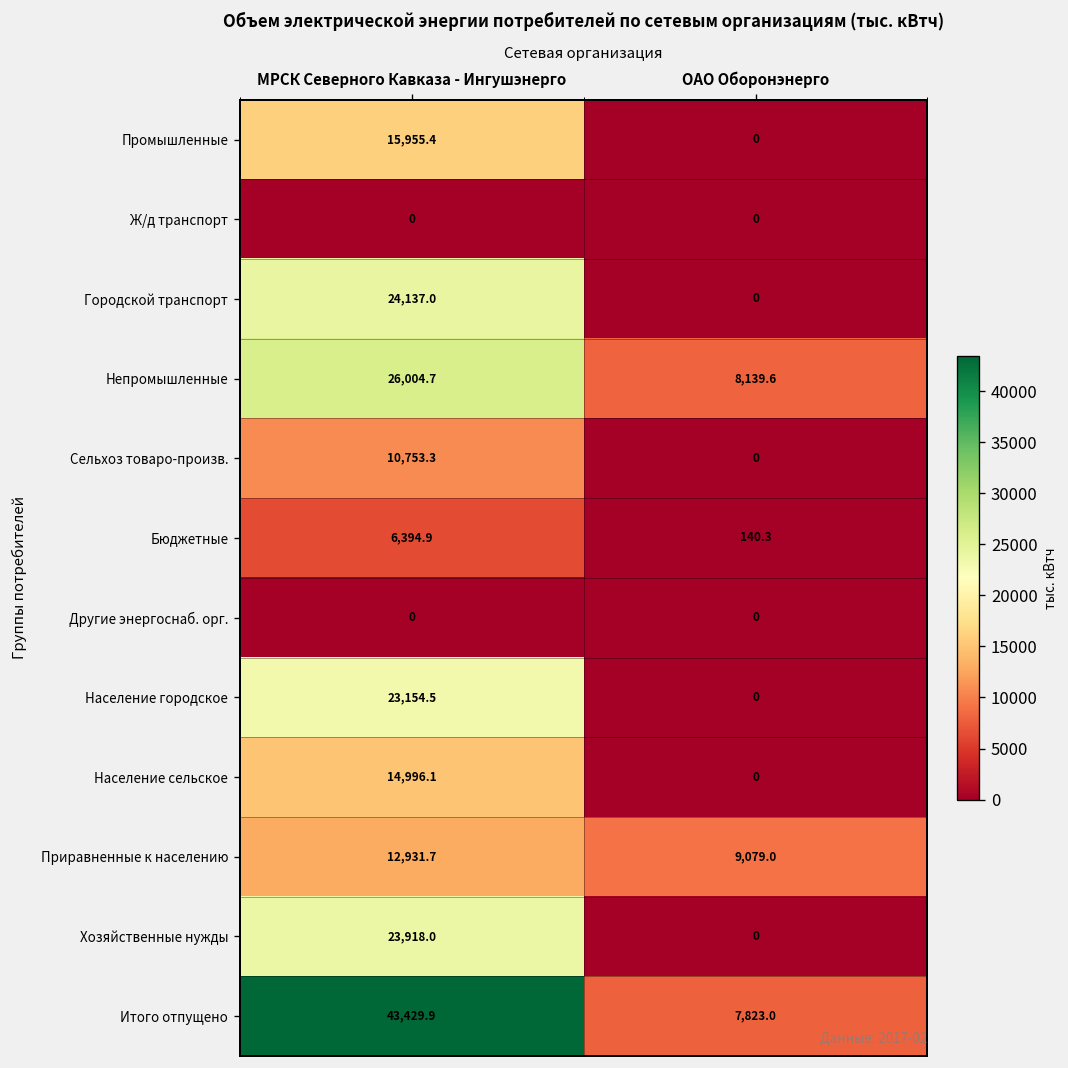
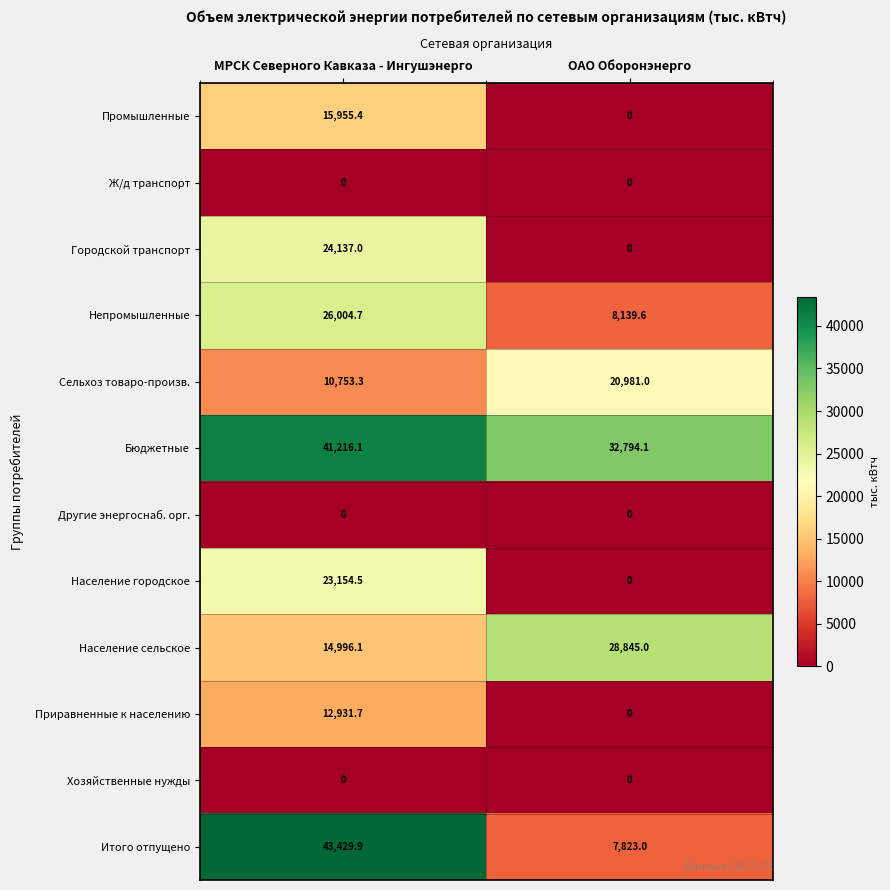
Сельхоз товаро-произв., ОАО Оборонэнерго: 0 -> 20,981.0
Бюджетные, МРСК Северного Кавказа - Ингушэнерго: 6,394.9 -> 41,216.1
Бюджетные, ОАО Оборонэнерго: 140.3 -> 32,794.1
Население сельское, ОАО Оборонэнерго: 0 -> 28,845.0
Приравненные к населению, ОАО Оборонэнерго: 9,079.0 -> 0
Хозяйственные нужды, МРСК Северного Кавказа - Ингушэнерго: 23,918.0 -> 0
